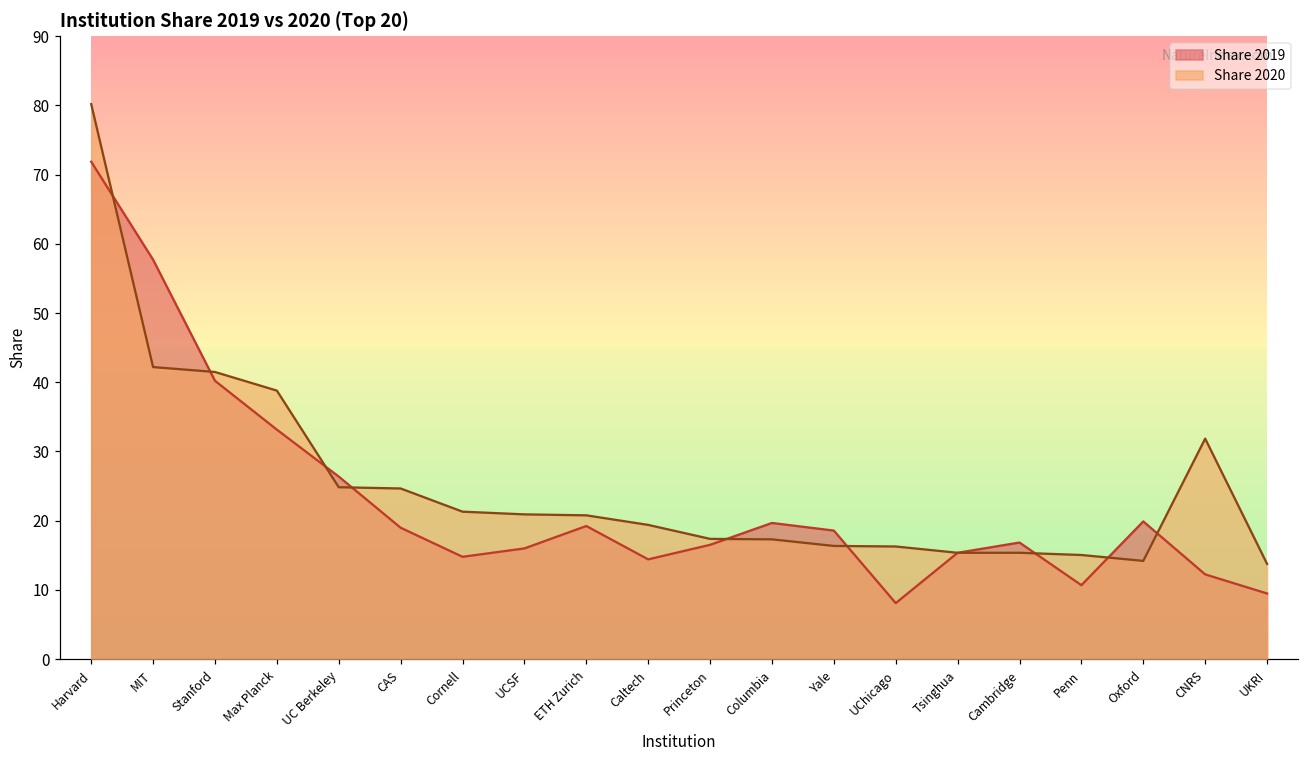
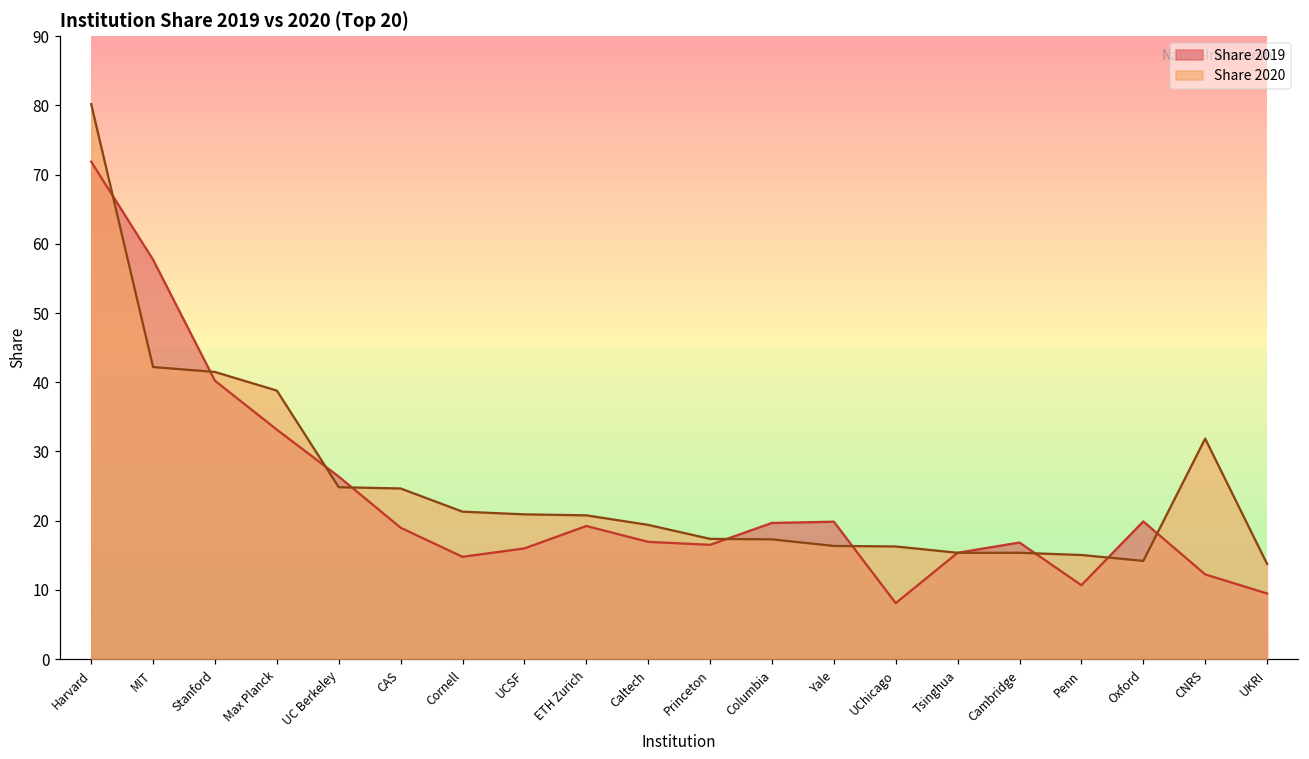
Share 2019, Caltech: 14 -> 17
Share 2019, Yale: 19 -> 20
